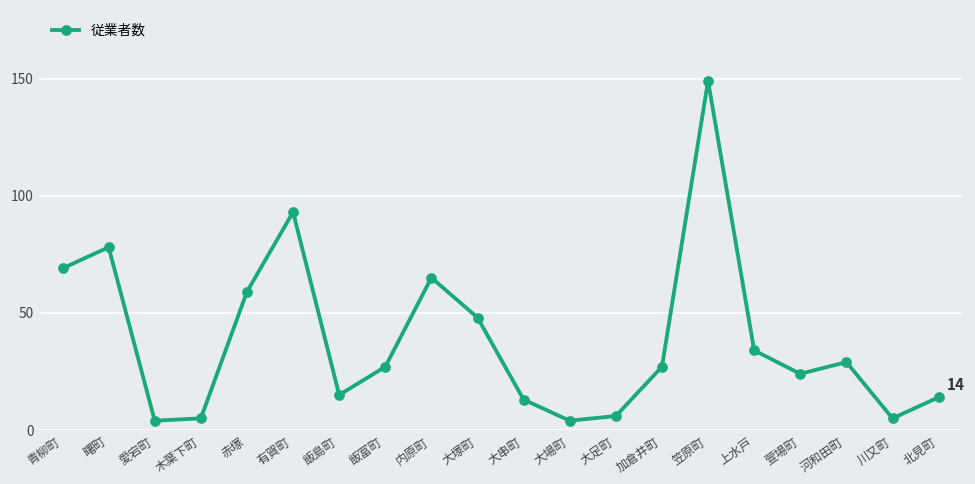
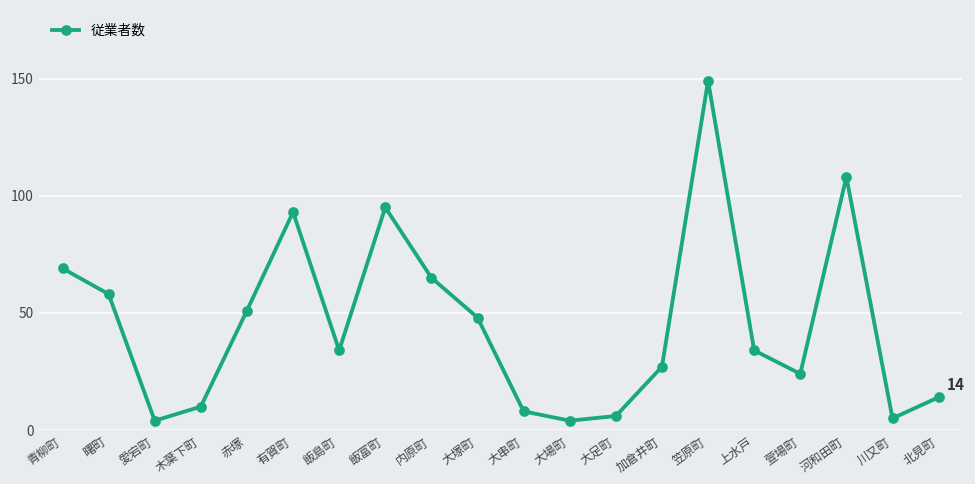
曙町: 78 -> 58
木葉下町: 5 -> 10
赤塚: 59 -> 51
飯島町: 15 -> 34
飯富町: 27 -> 95
大串町: 13 -> 8
河和田町: 29 -> 108
